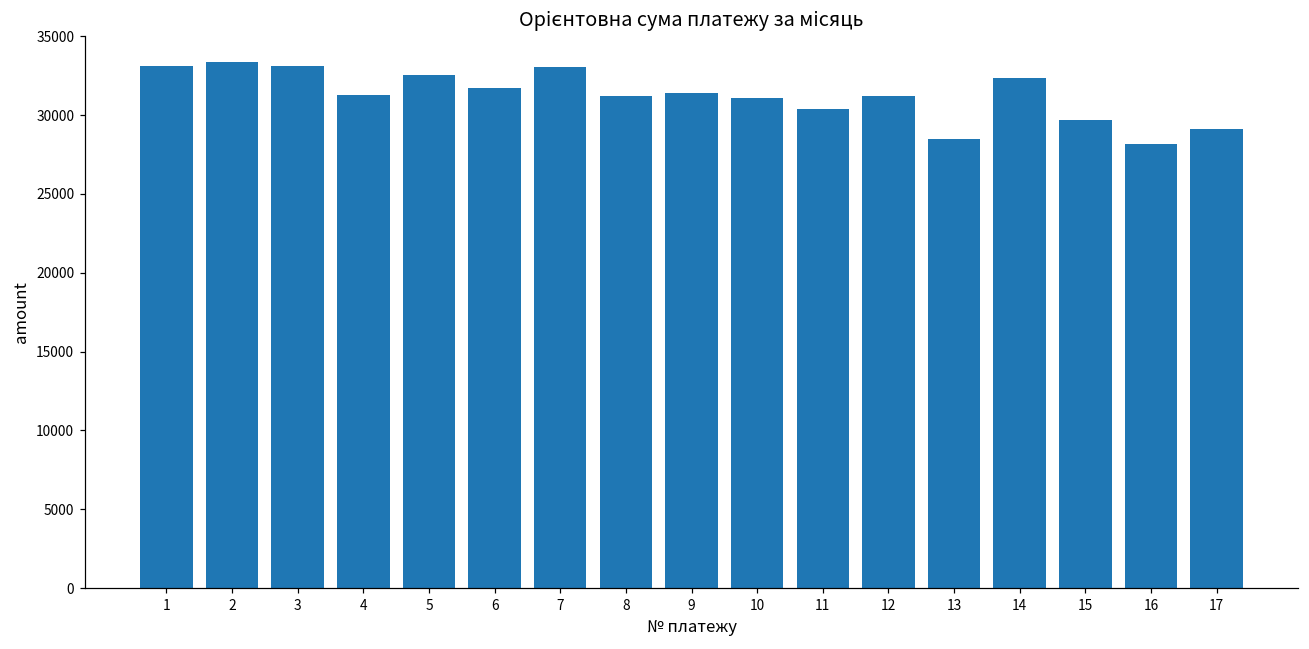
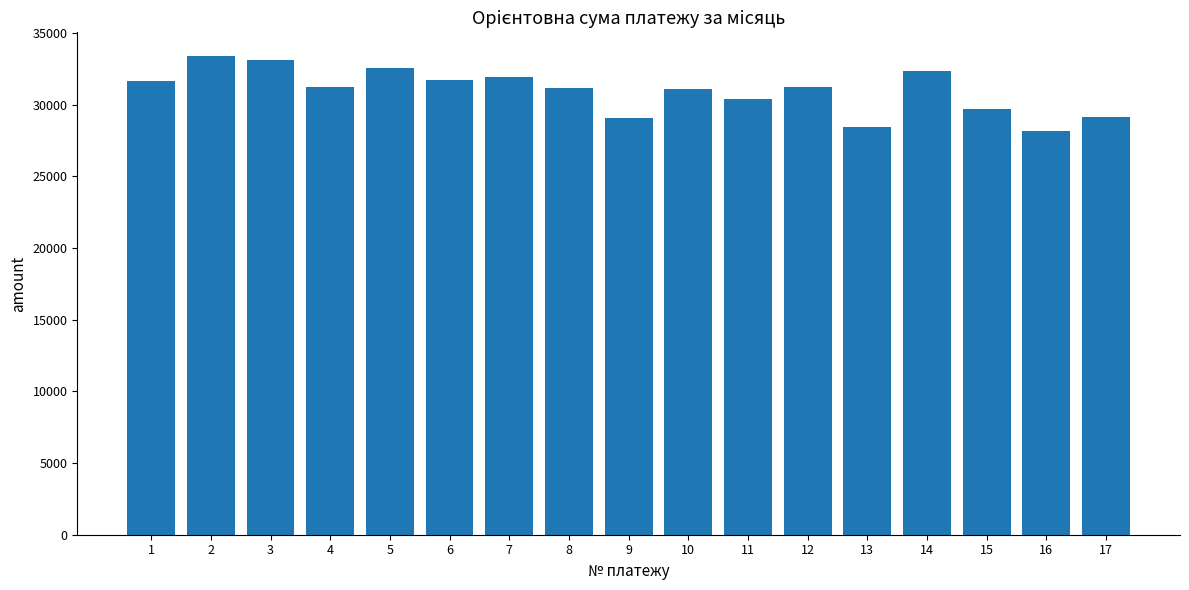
1: 33100 -> 31600
7: 33000 -> 32000
9: 31400 -> 29100
